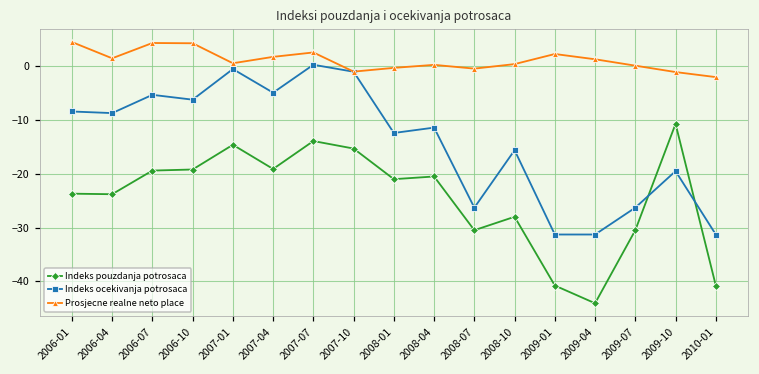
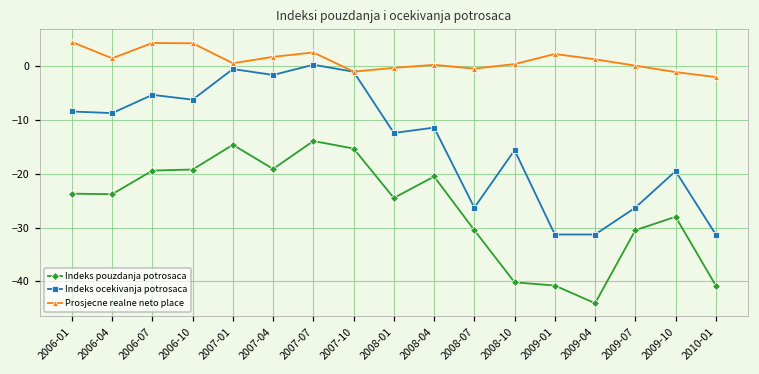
Indeks ocekivanja potrosaca, 2007-04: -5 -> -2
Indeks pouzdanja potrosaca, 2008-01: -21 -> -25
Indeks pouzdanja potrosaca, 2008-10: -28 -> -40
Indeks pouzdanja potrosaca, 2009-10: -11 -> -28
